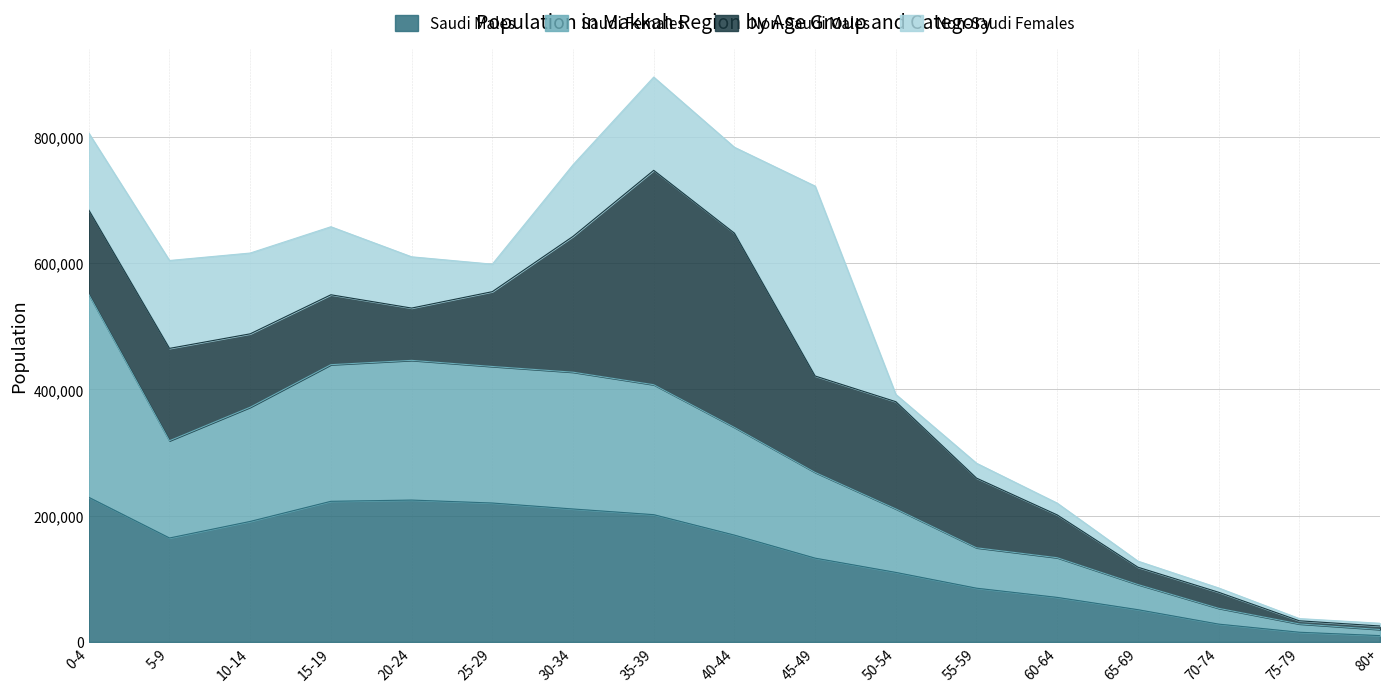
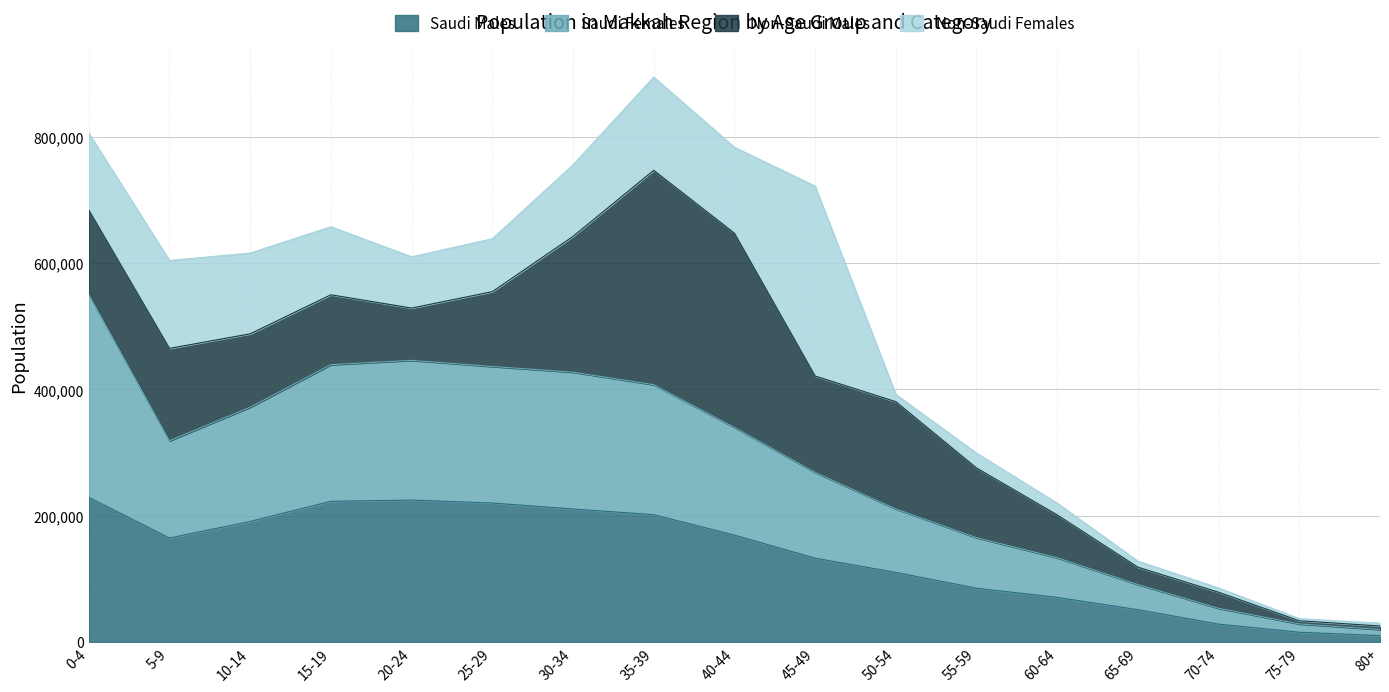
Non-Saudi Females, 25-29: 40,000 -> 80,000
Saudi Females, 55-59: 60,000 -> 80,000
